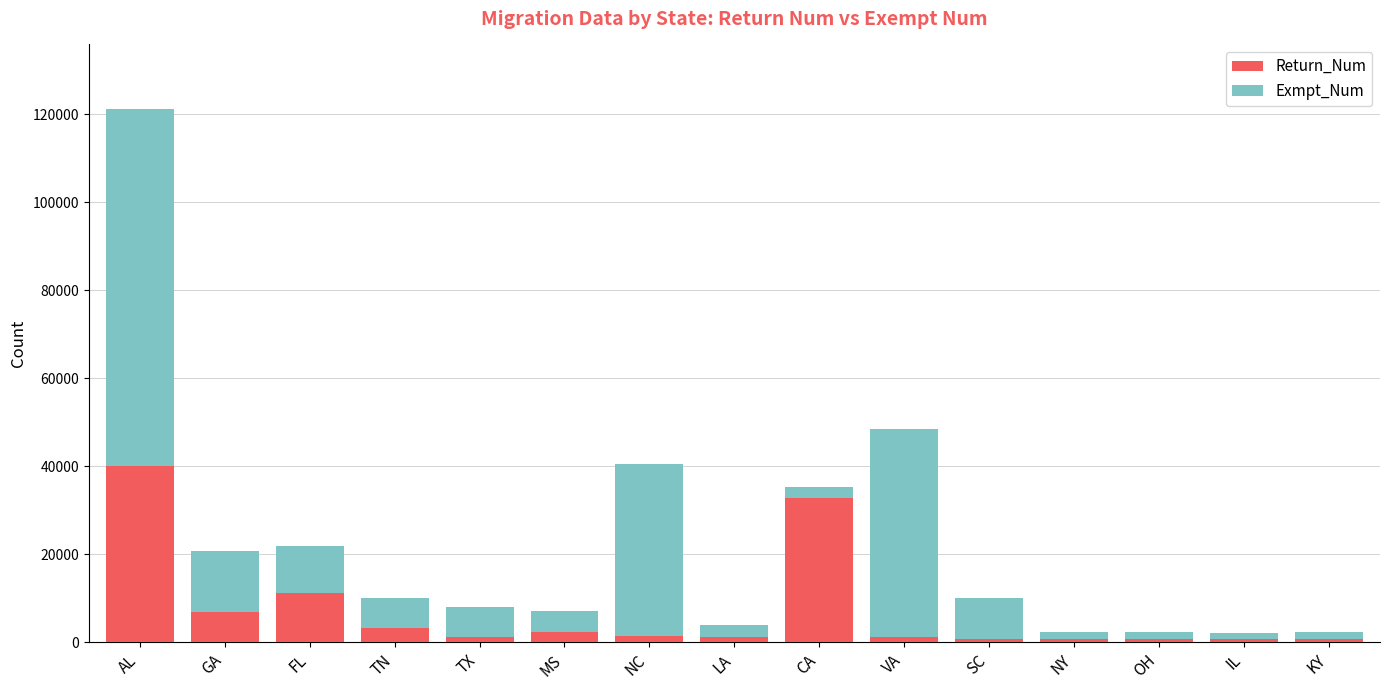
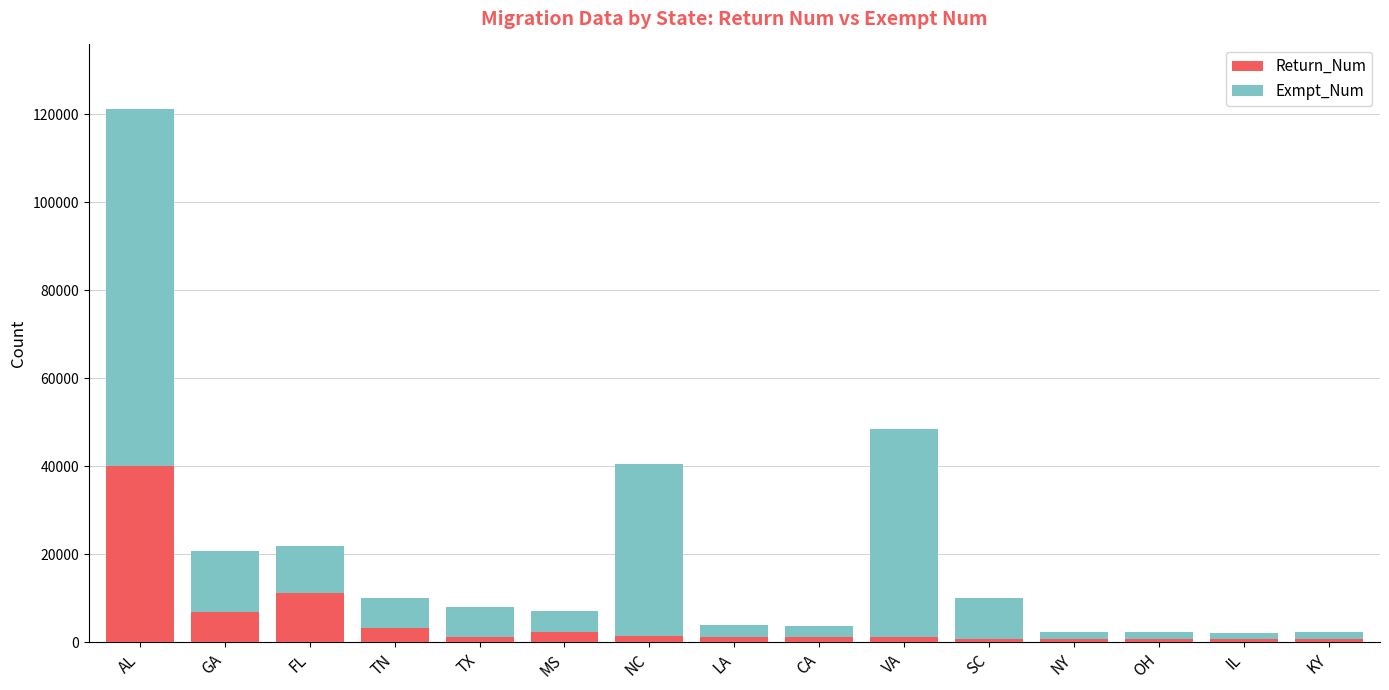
Return_Num, CA: 33000 -> 1000
